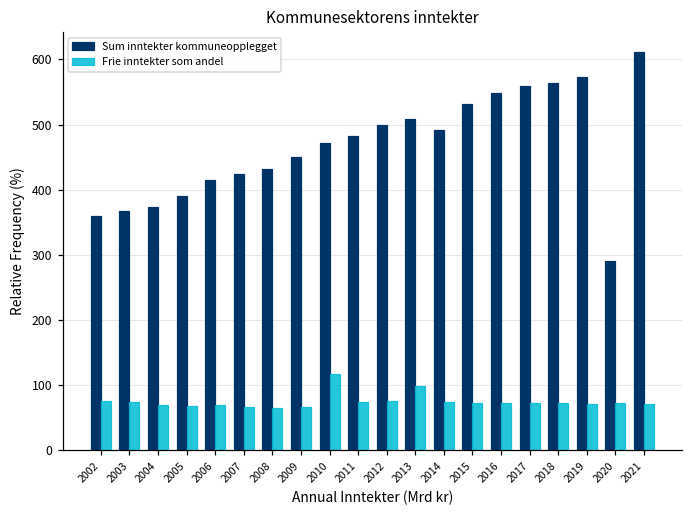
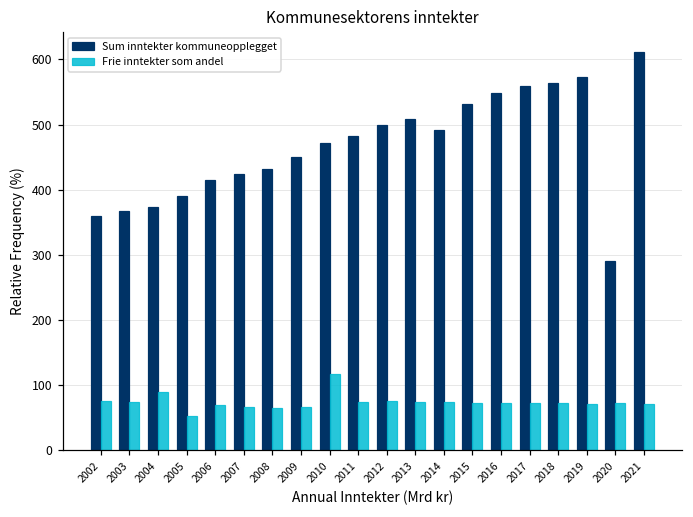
Frie inntekter som andel, 2004: 70 -> 90
Frie inntekter som andel, 2005: 70 -> 50
Frie inntekter som andel, 2013: 100 -> 70
